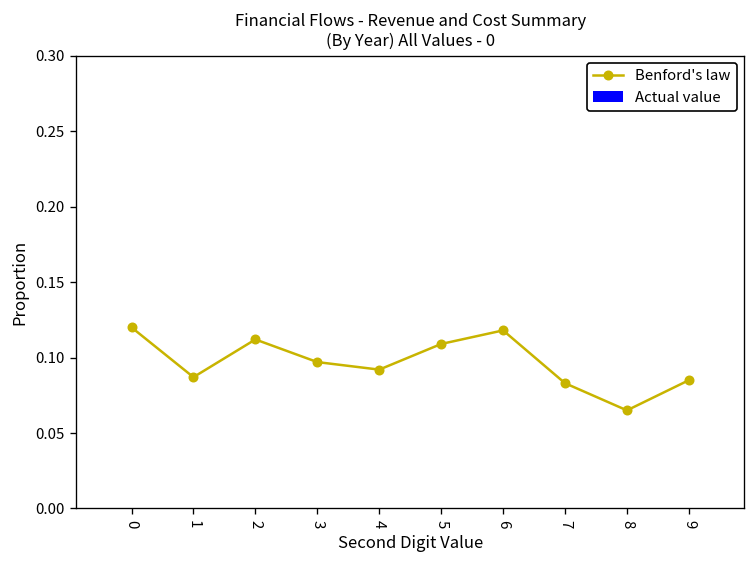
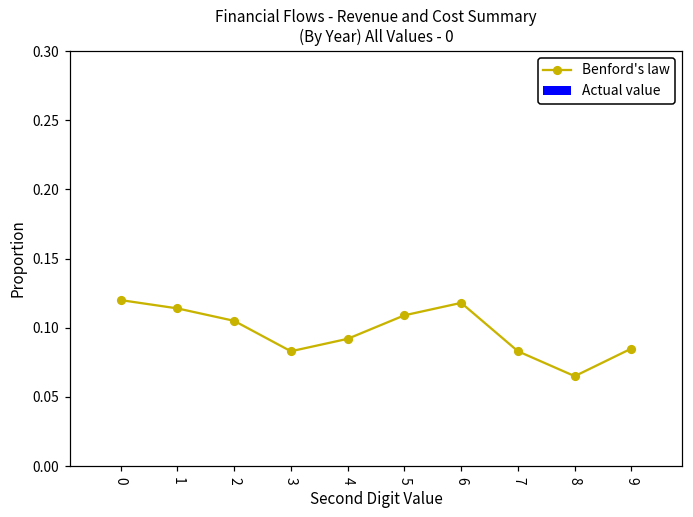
Benford's law, 1: 0.087 -> 0.114
Benford's law, 2: 0.112 -> 0.105
Benford's law, 3: 0.097 -> 0.083
